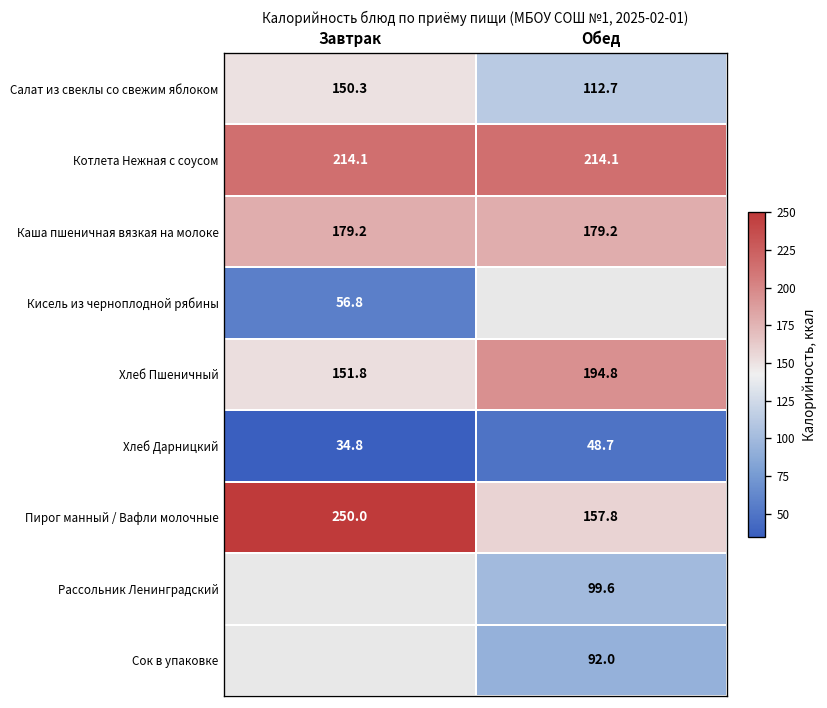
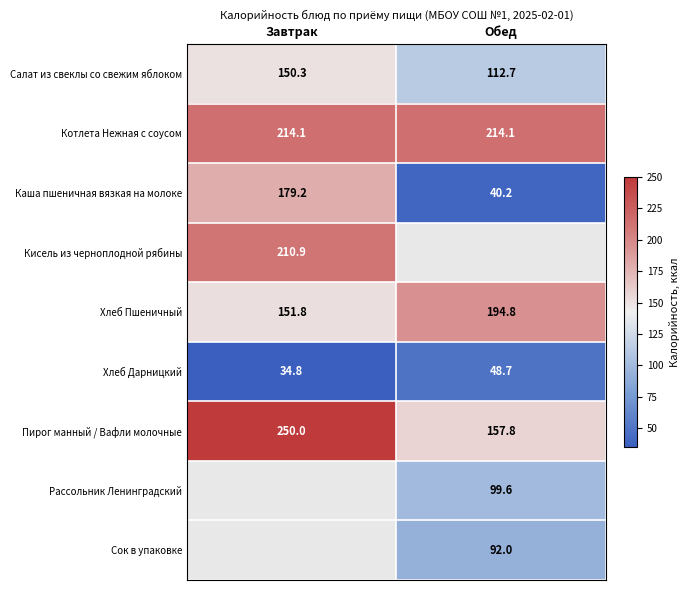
Каша пшеничная вязкая на молоке, Обед: 179.2 -> 40.2
Кисель из черноплодной рябины, Завтрак: 56.8 -> 210.9
